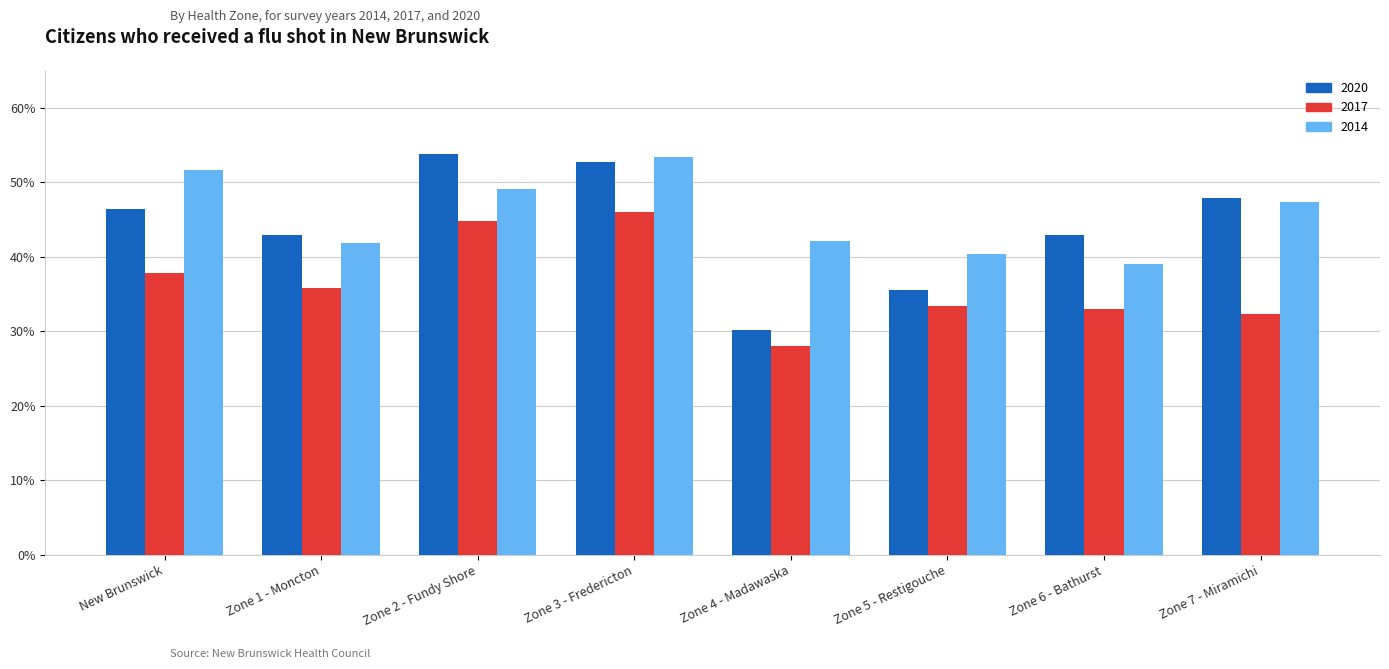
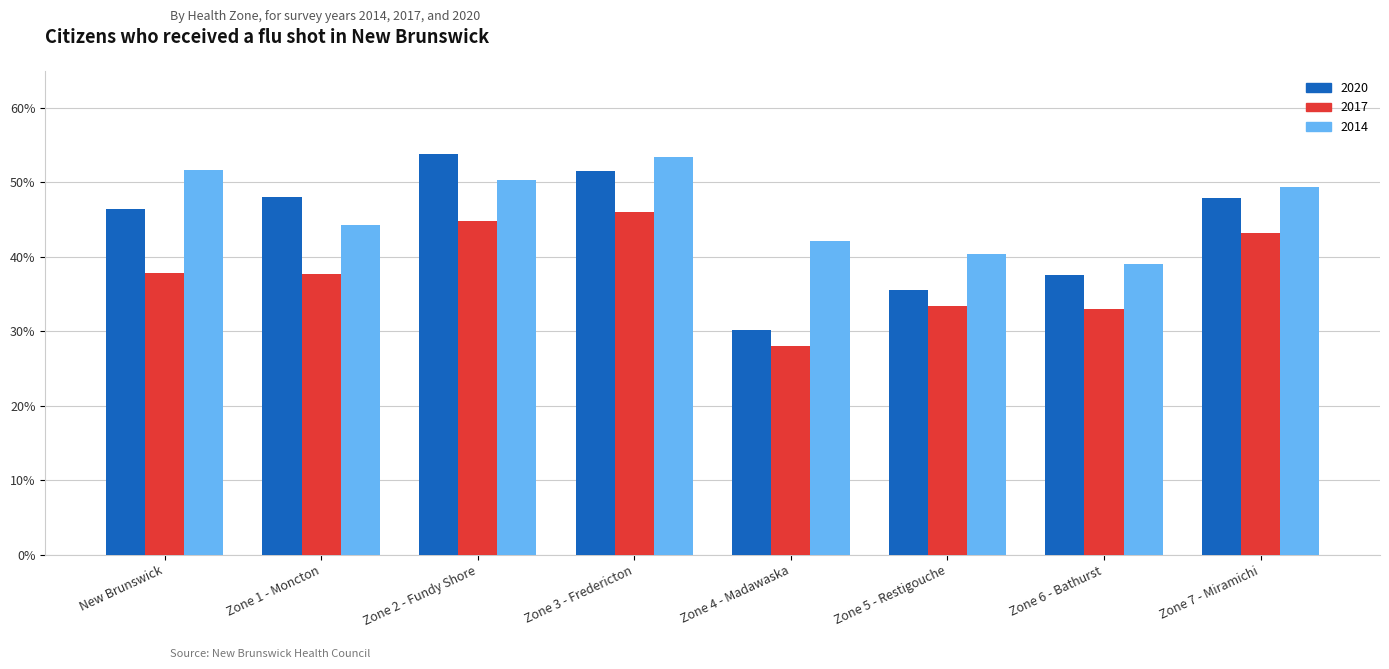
2020, Zone 1 - Moncton: 43% -> 48%
2017, Zone 1 - Moncton: 36% -> 38%
2014, Zone 1 - Moncton: 42% -> 44%
2014, Zone 2 - Fundy Shore: 49% -> 50%
2020, Zone 3 - Fredericton: 53% -> 52%
2020, Zone 6 - Bathurst: 43% -> 38%
2017, Zone 7 - Miramichi: 32% -> 43%
2014, Zone 7 - Miramichi: 47% -> 49%
